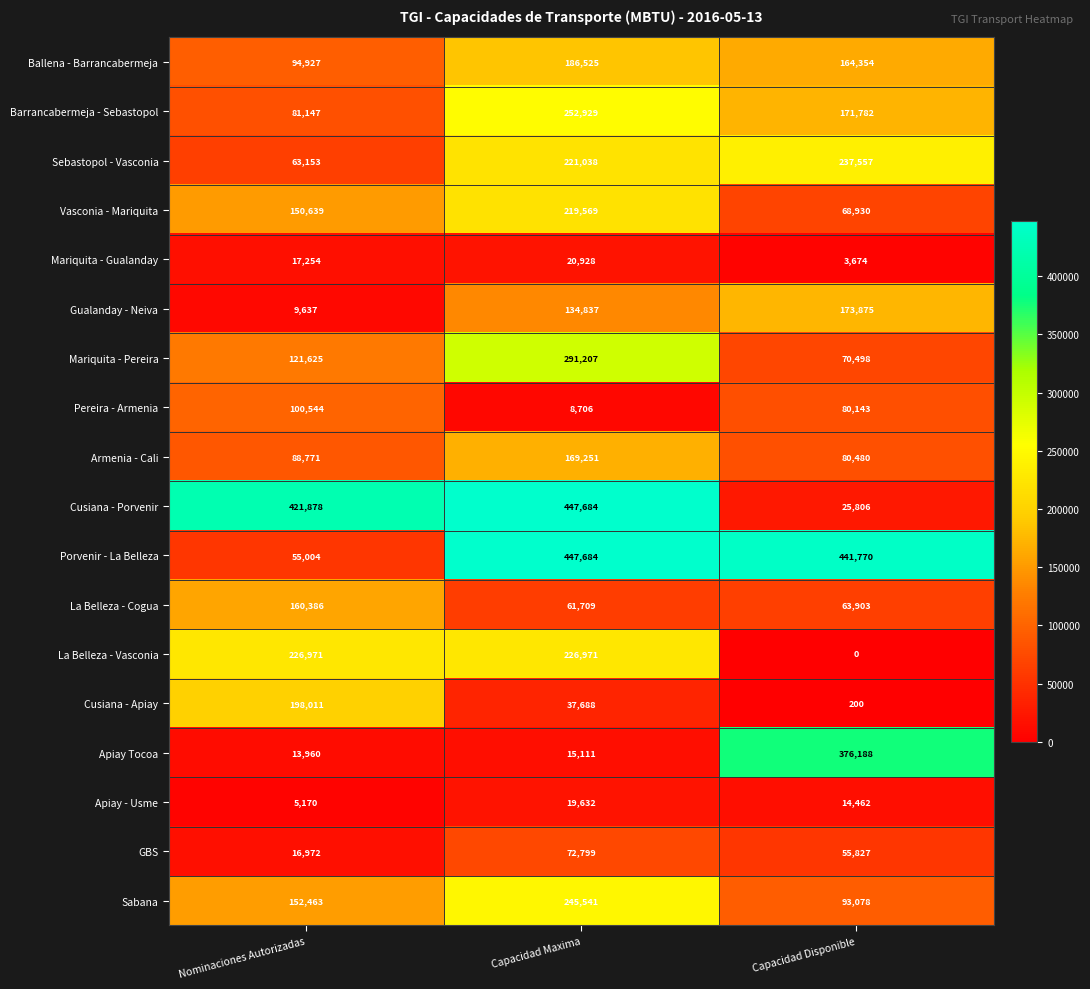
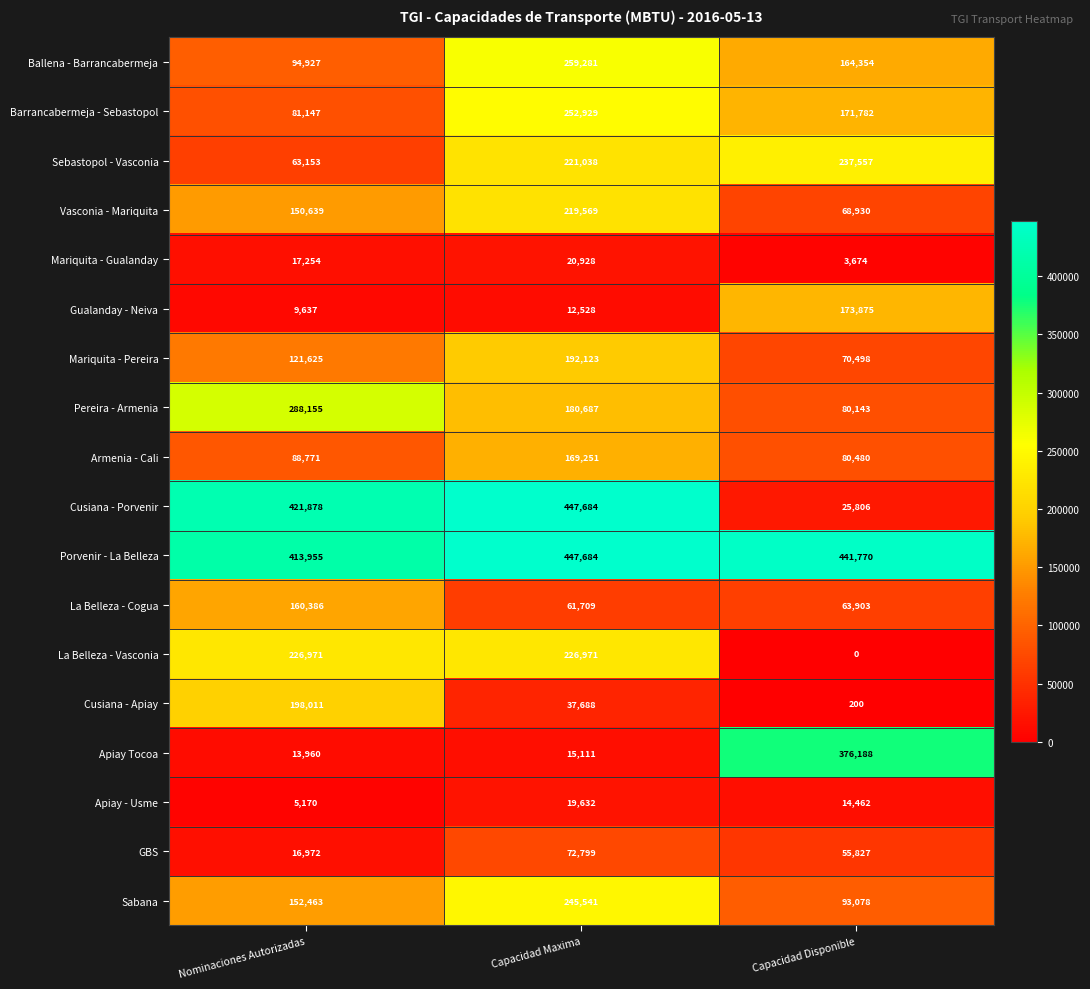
Ballena - Barrancabermeja, Capacidad Maxima: 186,525 -> 259,281
Gualanday - Neiva, Capacidad Maxima: 134,837 -> 12,528
Mariquita - Pereira, Capacidad Maxima: 291,207 -> 192,123
Pereira - Armenia, Nominaciones Autorizadas: 100,544 -> 288,155
Pereira - Armenia, Capacidad Maxima: 8,706 -> 180,687
Porvenir - La Belleza, Nominaciones Autorizadas: 55,004 -> 413,955
